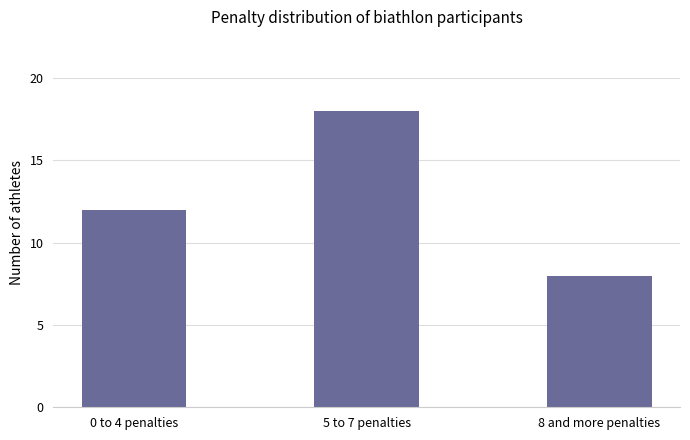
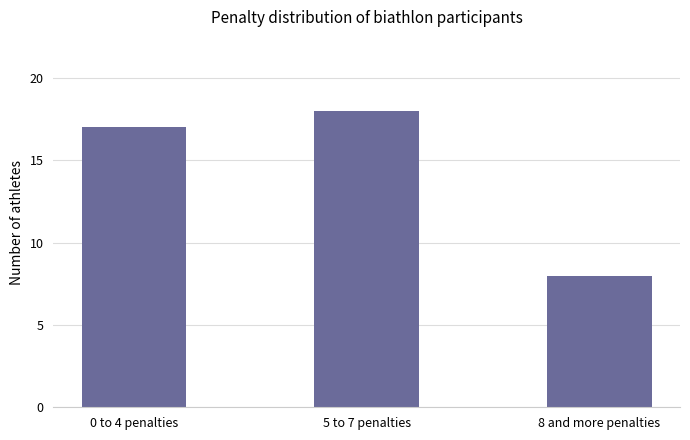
0 to 4 penalties: 12 -> 17
